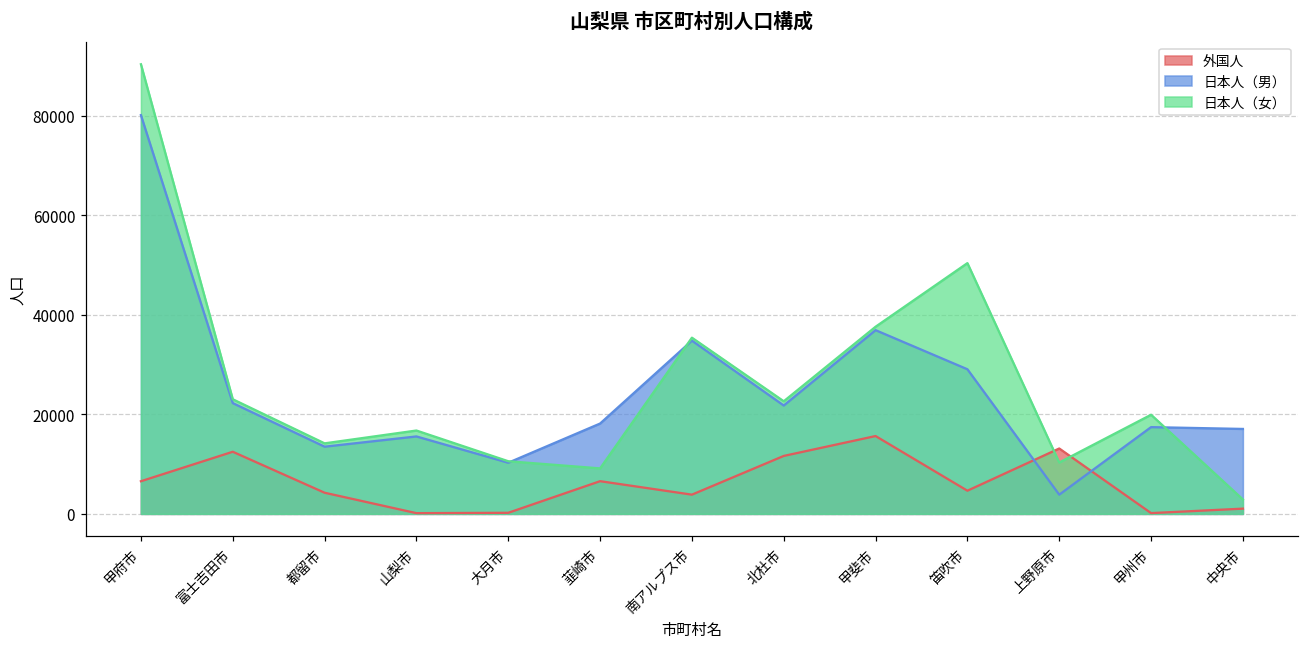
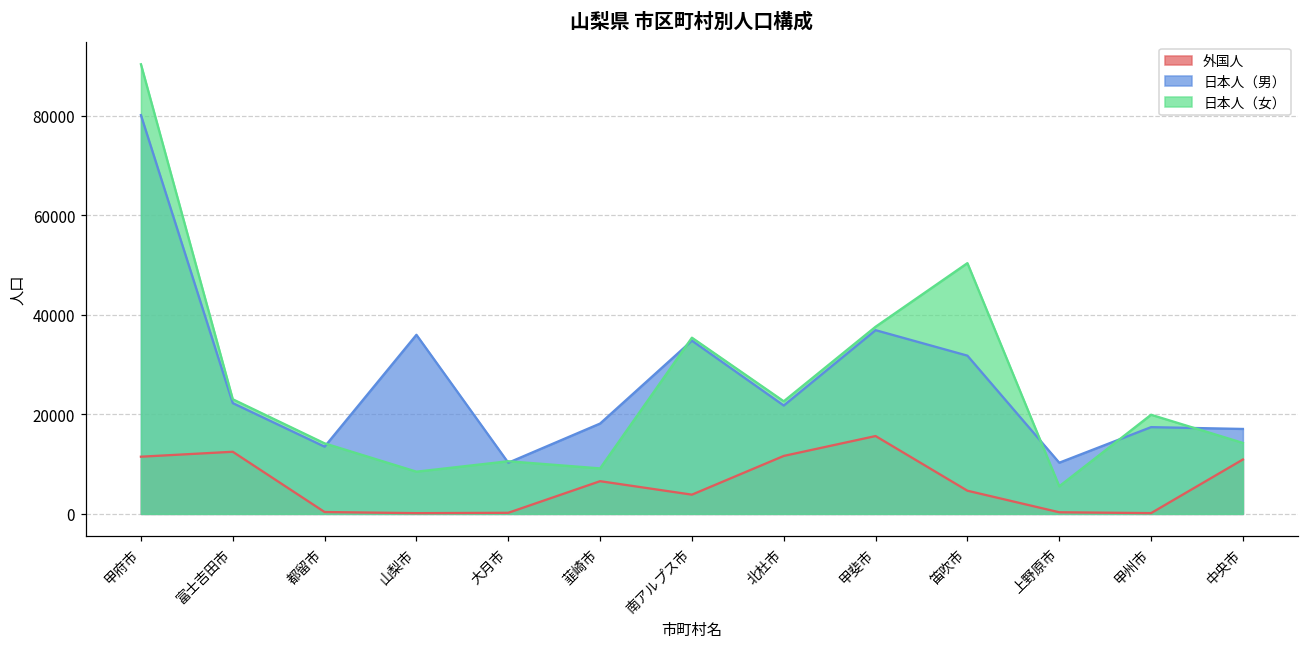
外国人, 甲府市: 7000 -> 11000
外国人, 都留市: 4000 -> 0
日本人（男）, 山梨市: 16000 -> 36000
日本人（女）, 山梨市: 17000 -> 8000
日本人（男）, 笛吹市: 29000 -> 32000
外国人, 上野原市: 13000 -> 0
日本人（男）, 上野原市: 4000 -> 10000
日本人（女）, 上野原市: 10000 -> 6000
外国人, 中央市: 1000 -> 11000
日本人（女）, 中央市: 3000 -> 14000
